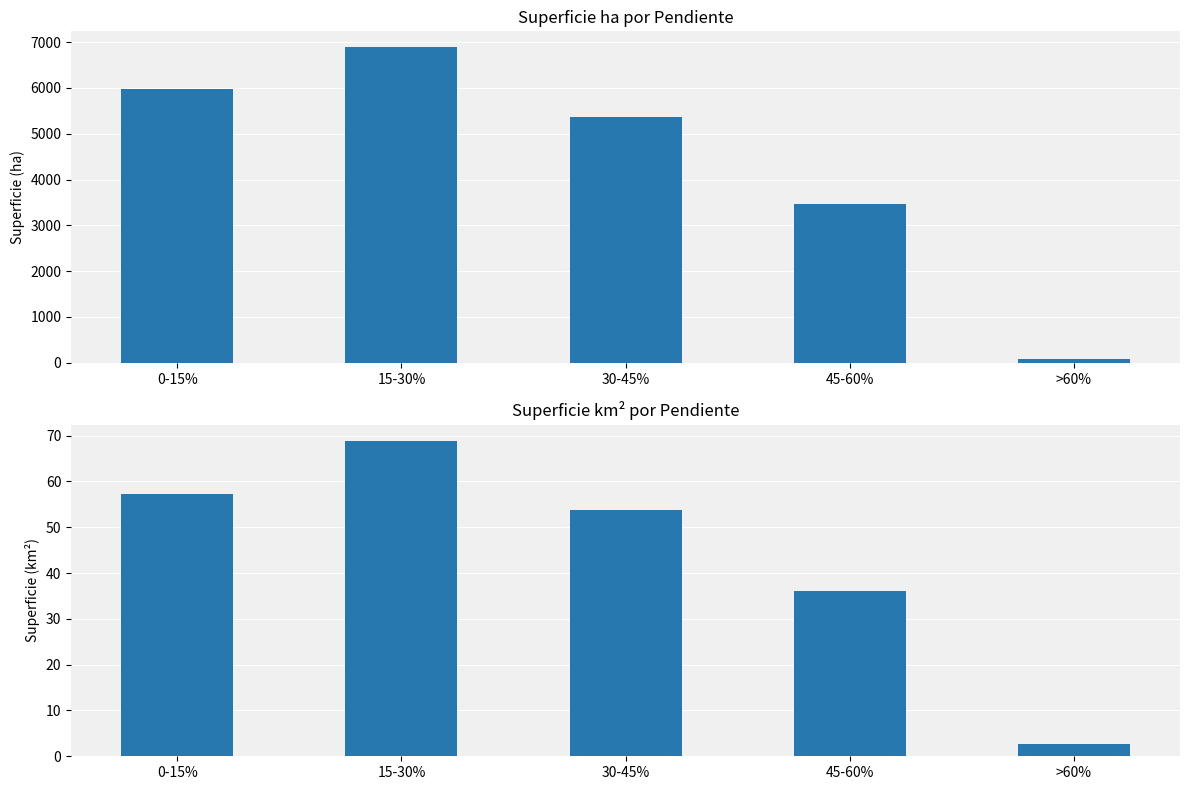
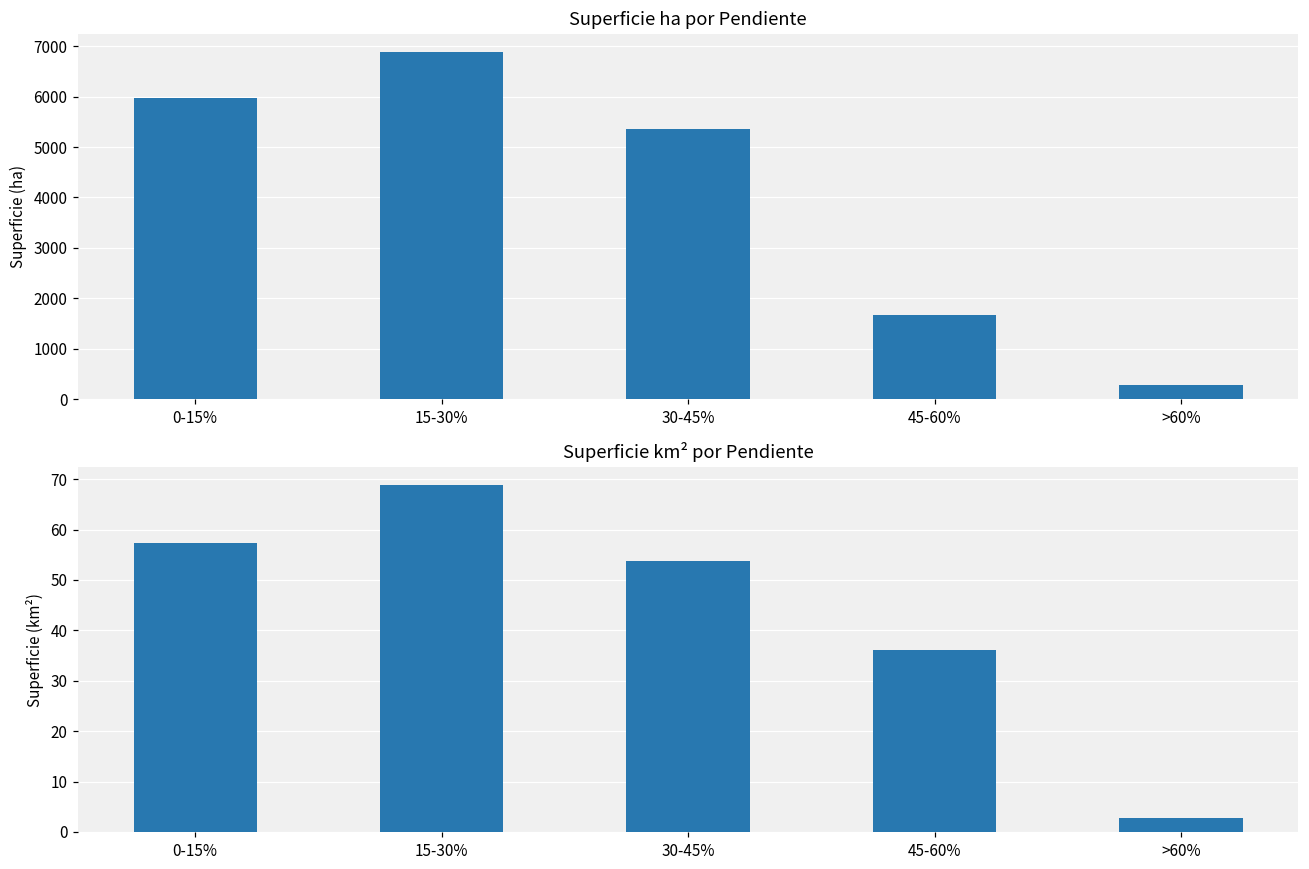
Superficie ha por Pendiente, 45-60%: 3500 -> 1700
Superficie ha por Pendiente, >60%: 100 -> 300
